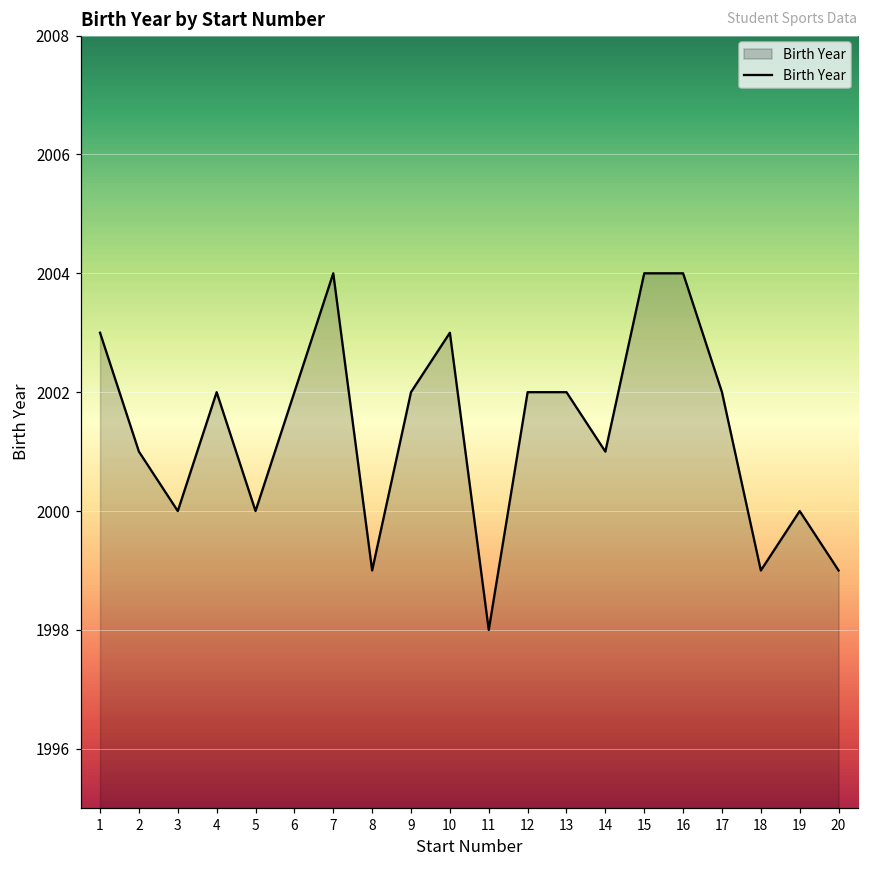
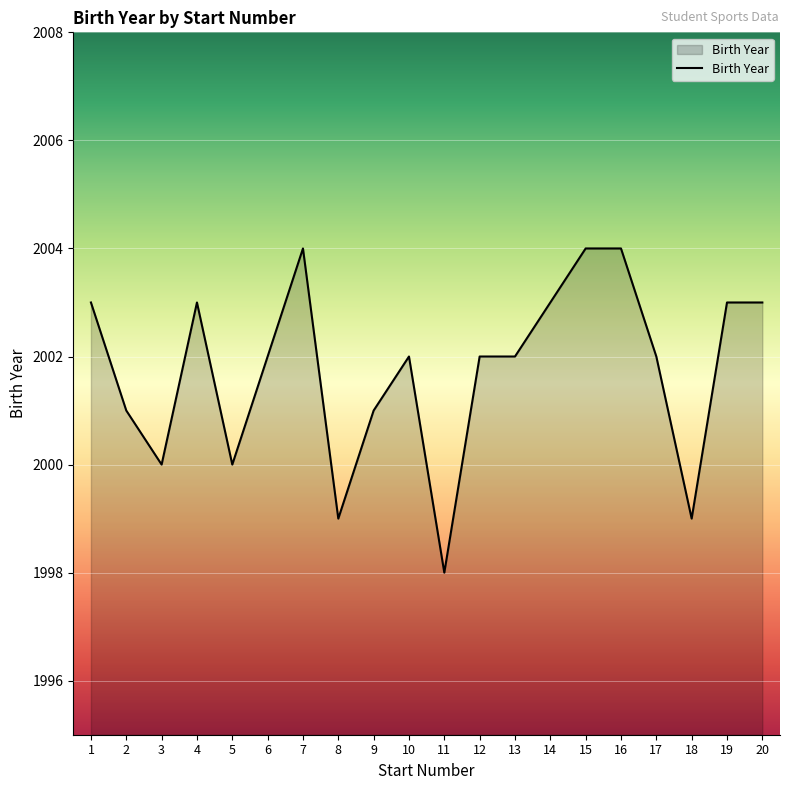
4: 2002 -> 2003
9: 2002 -> 2001
10: 2003 -> 2002
14: 2001 -> 2003
19: 2000 -> 2003
20: 1999 -> 2003
